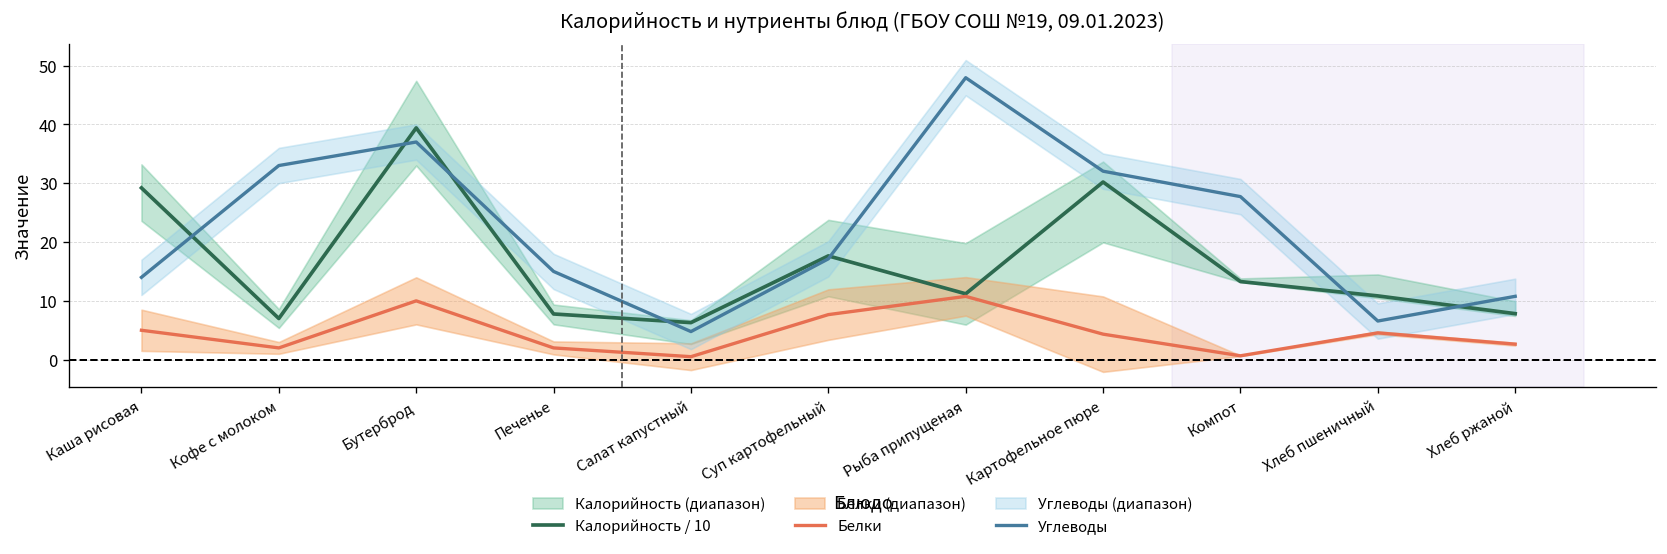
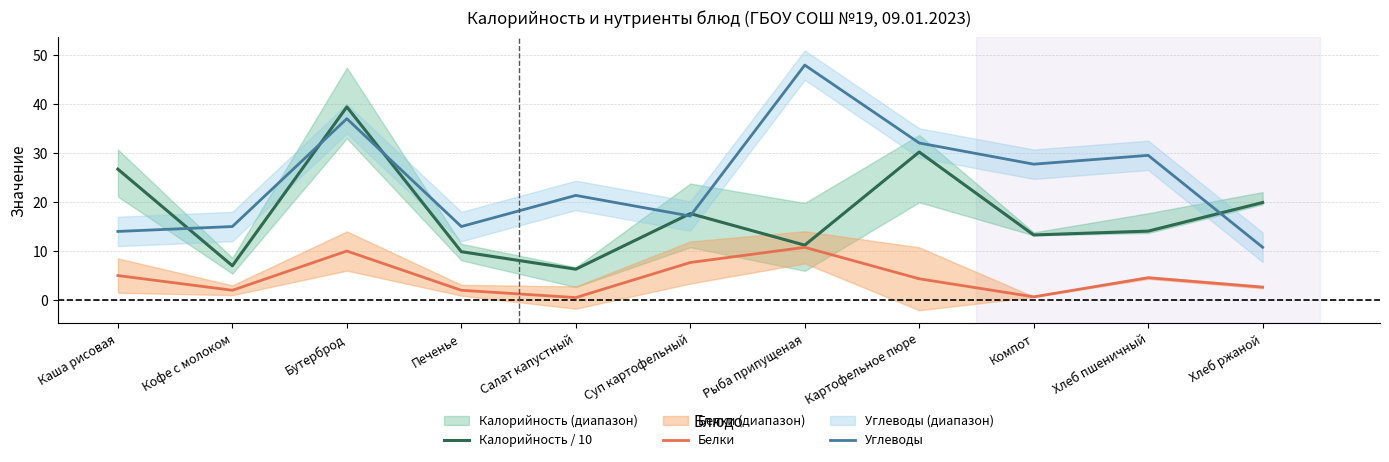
Калорийность / 10, Каша рисовая: 29 -> 27
Углеводы, Кофе с молоком: 33 -> 15
Калорийность / 10, Печенье: 8 -> 10
Углеводы, Салат капустный: 5 -> 21
Калорийность / 10, Хлеб пшеничный: 11 -> 14
Углеводы, Хлеб пшеничный: 7 -> 30
Калорийность / 10, Хлеб ржаной: 8 -> 20
